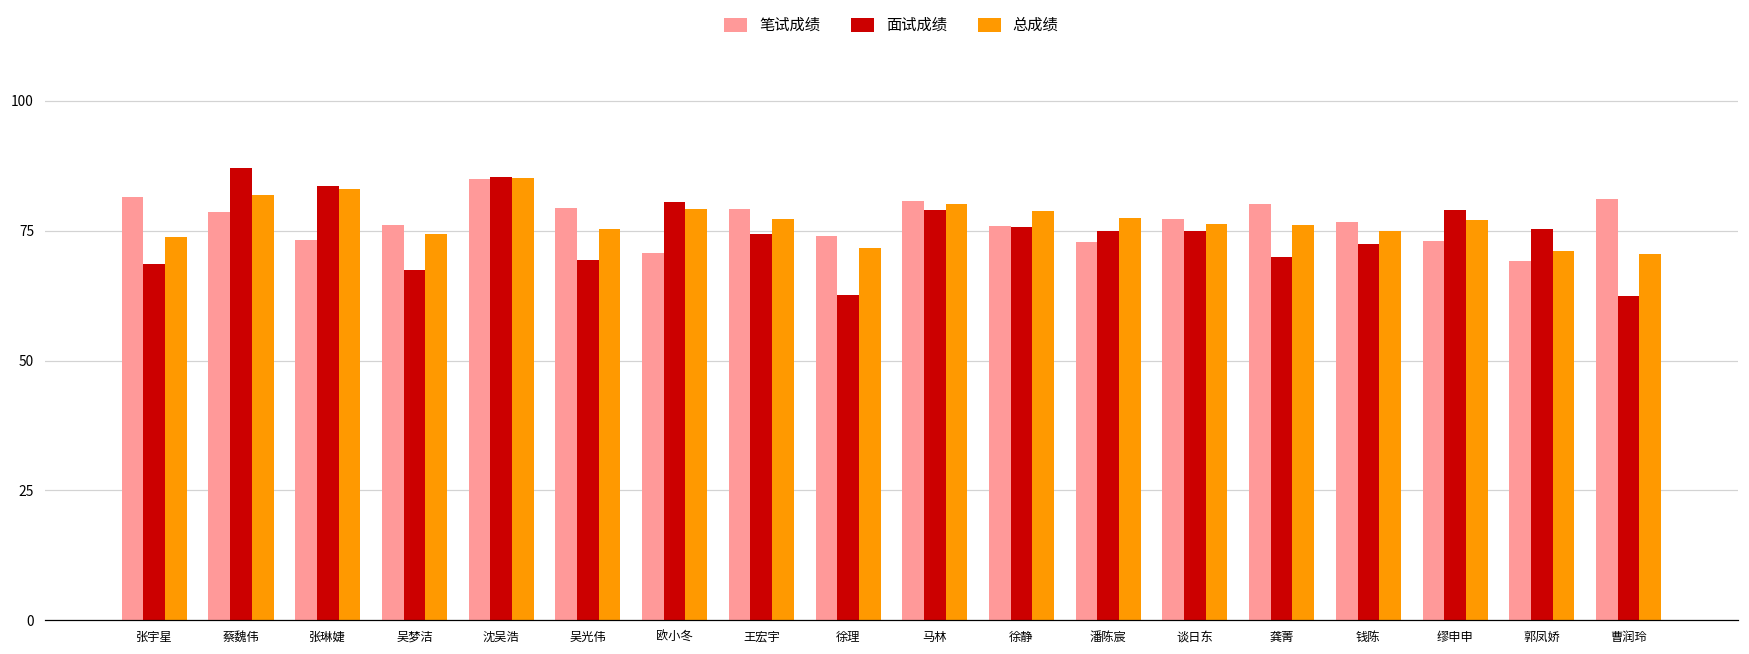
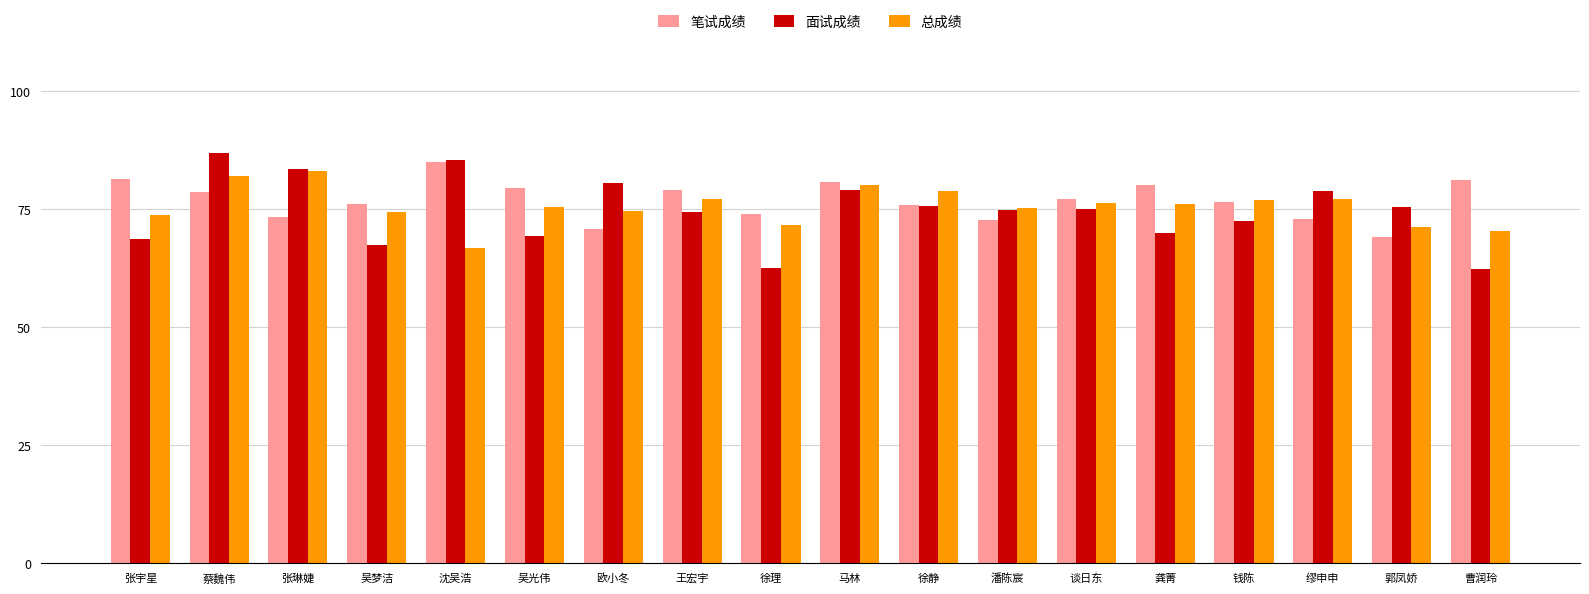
总成绩, 沈吴浩: 85 -> 67
总成绩, 欧小冬: 79 -> 75
总成绩, 潘陈宸: 78 -> 75
总成绩, 钱陈: 75 -> 77
